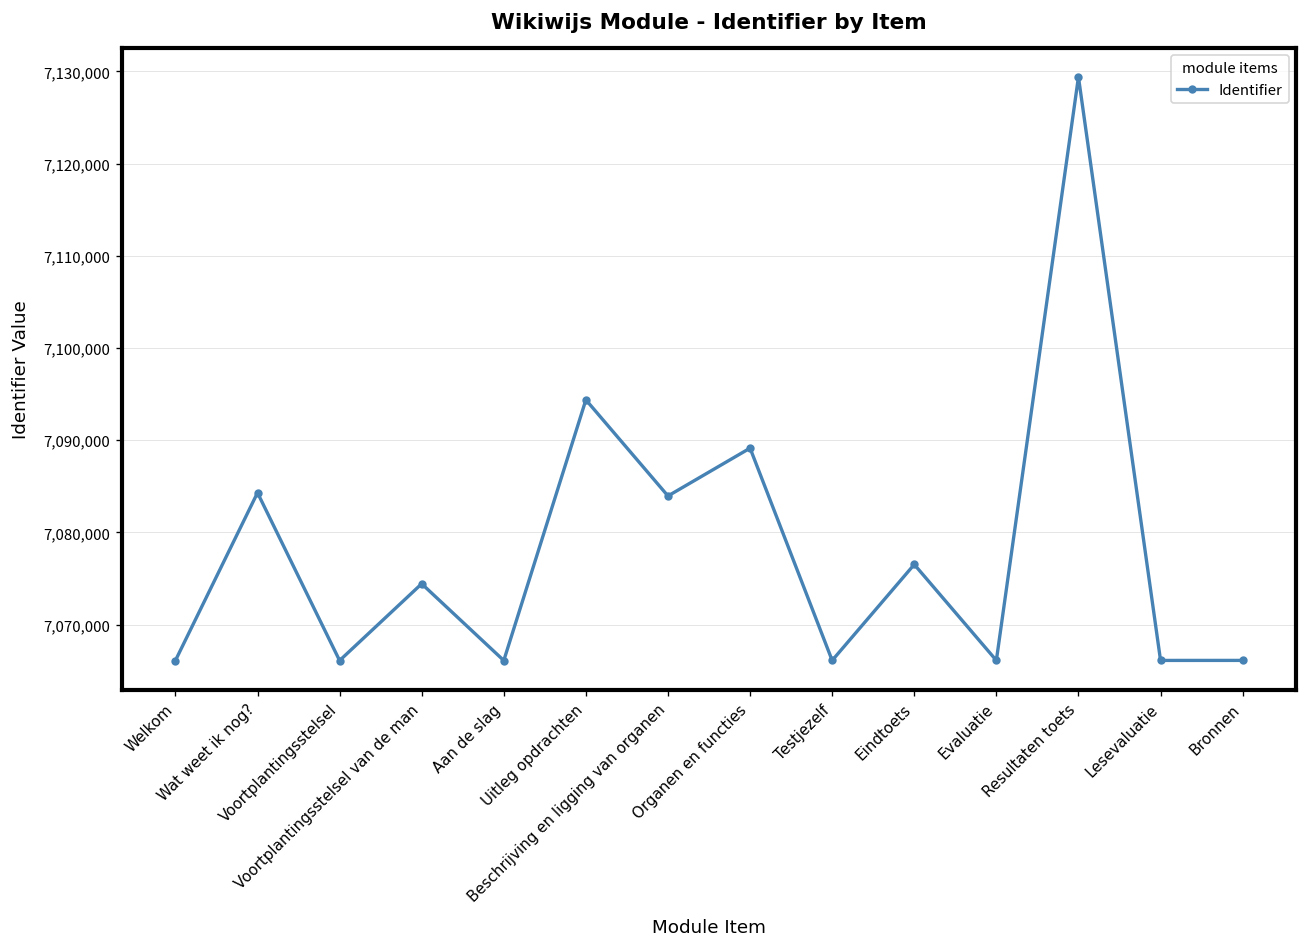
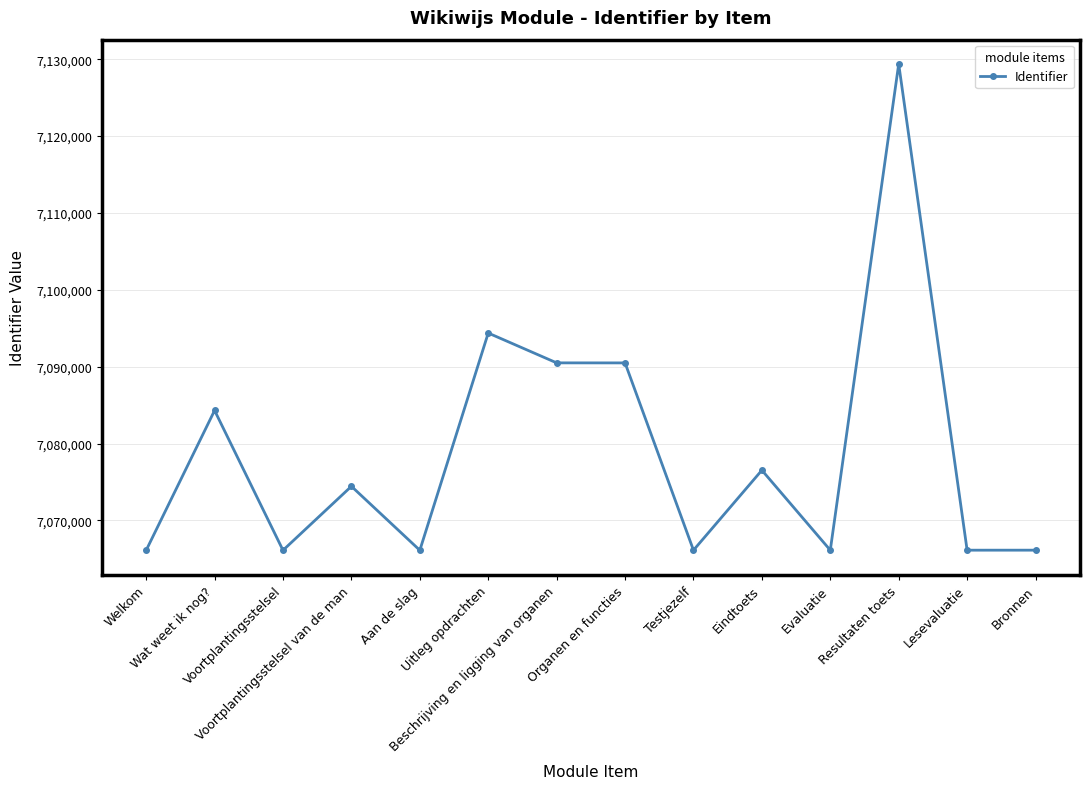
Beschrijving en ligging van organen: 7,084,000 -> 7,090,000
Organen en functies: 7,089,000 -> 7,090,000
